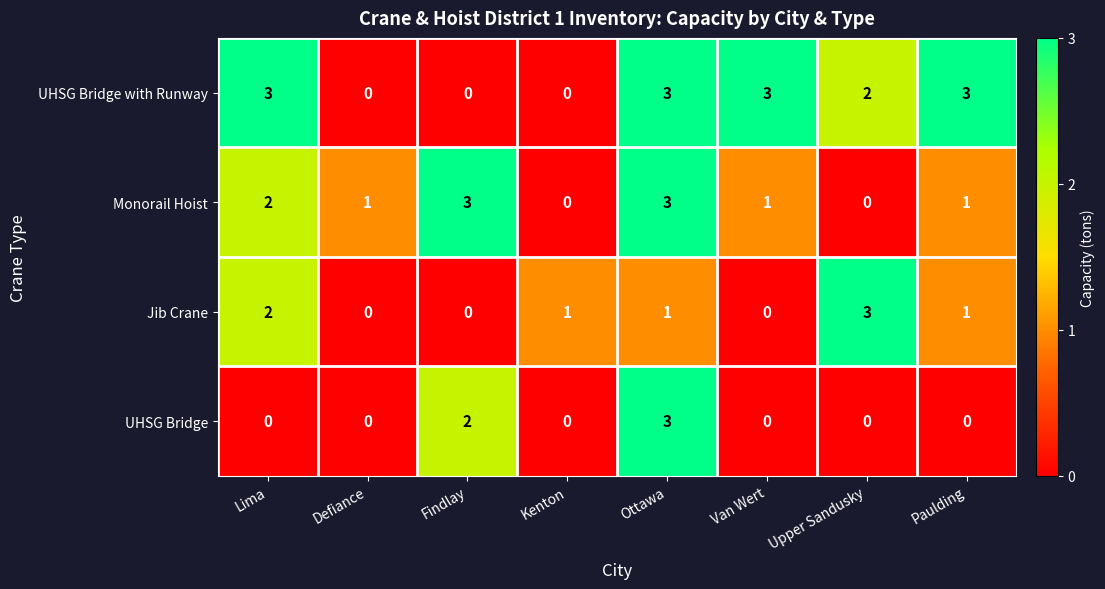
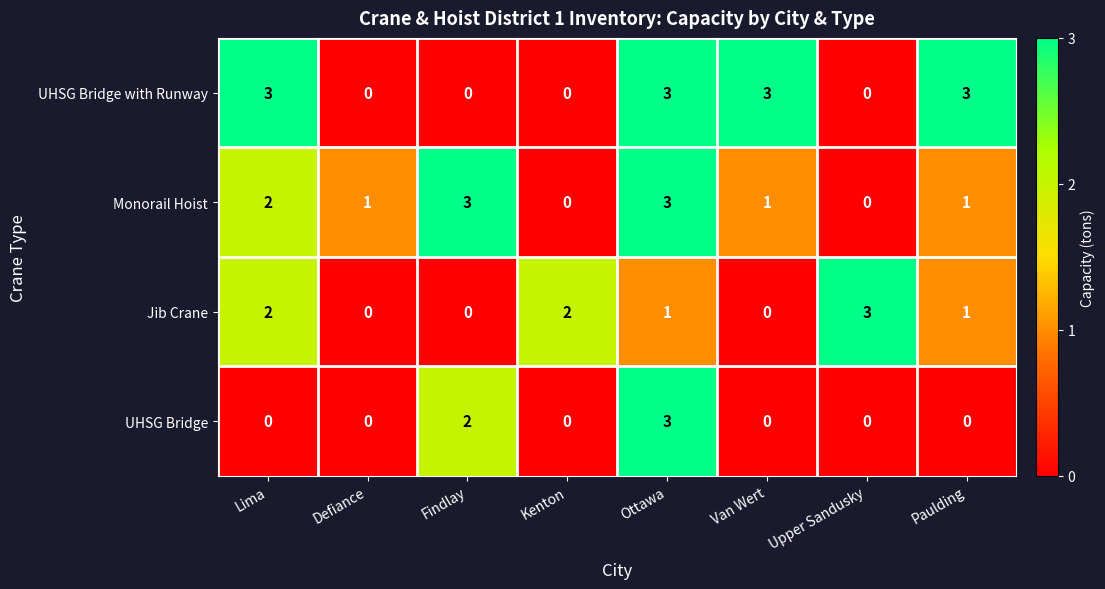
UHSG Bridge with Runway, Upper Sandusky: 2 -> 0
Jib Crane, Kenton: 1 -> 2
